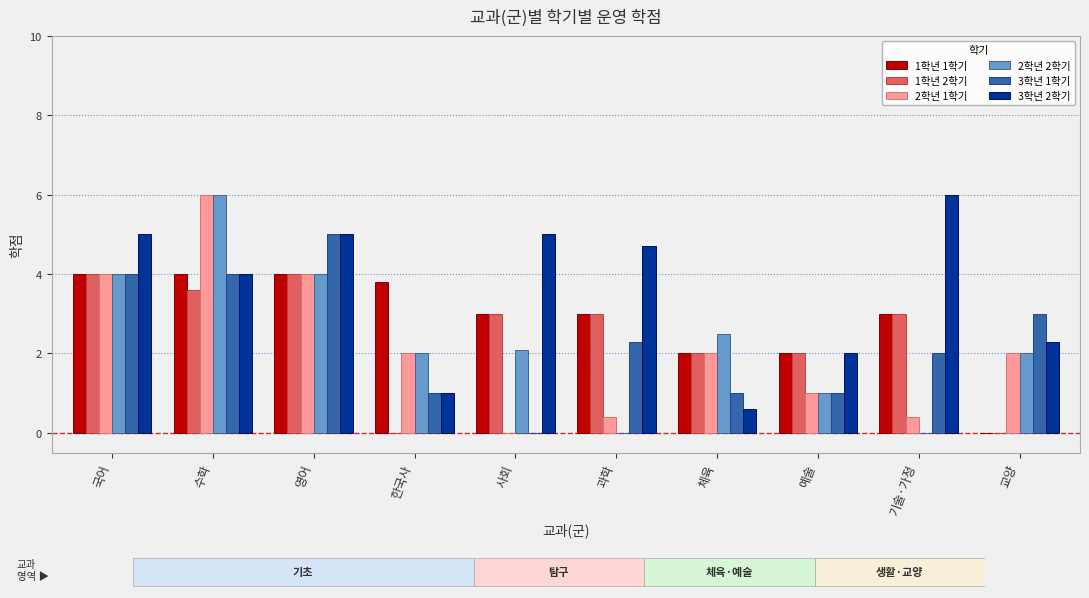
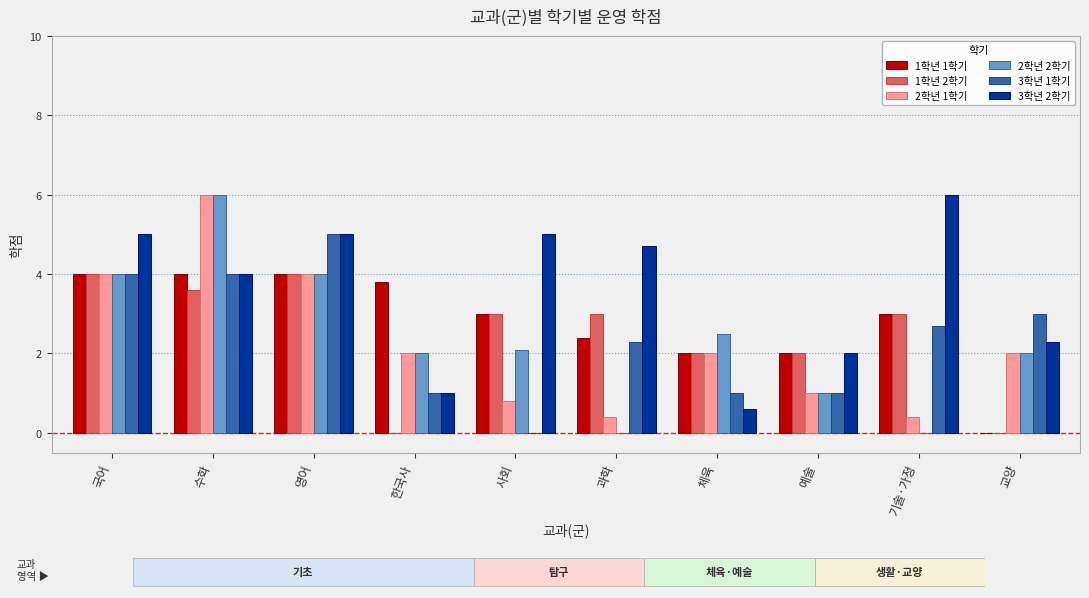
2학년 1학기, 사회: 0.0 -> 0.8
1학년 1학기, 과학: 3.0 -> 2.4
3학년 1학기, 기술·가정: 2.0 -> 2.7
